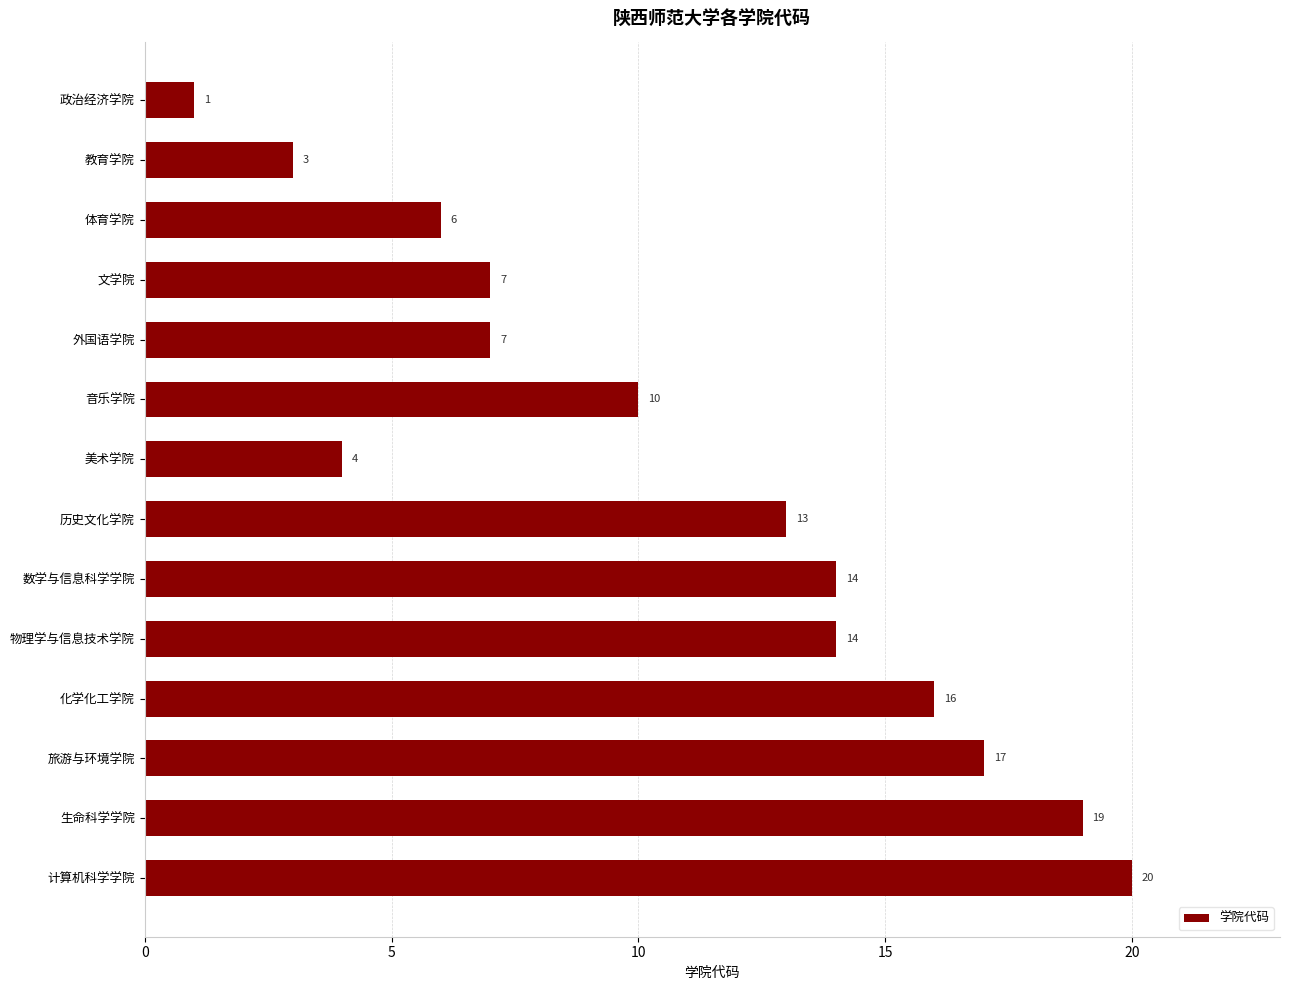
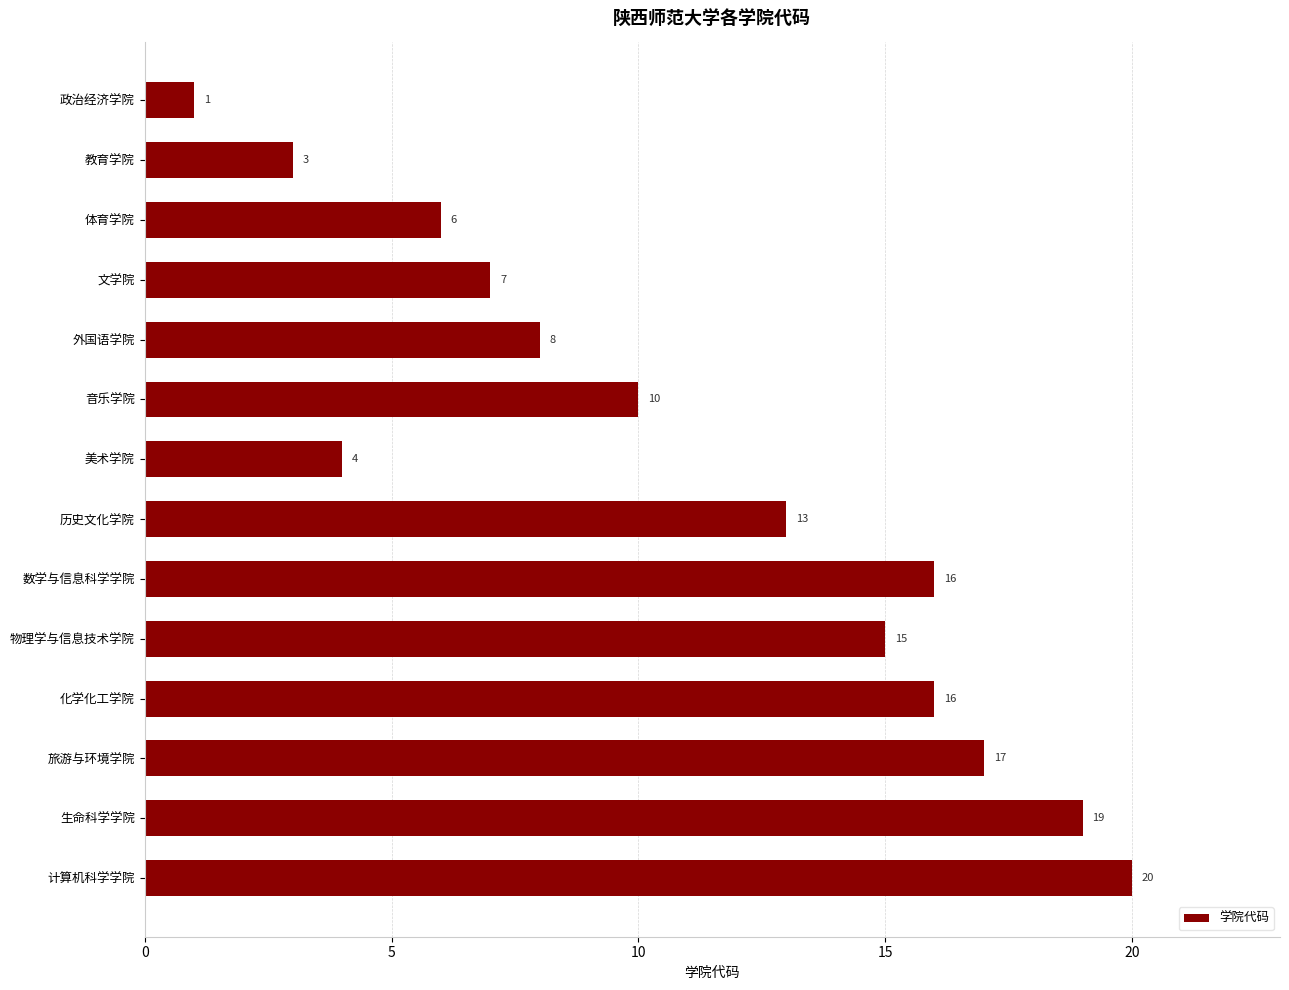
外国语学院: 7 -> 8
数学与信息科学学院: 14 -> 16
物理学与信息技术学院: 14 -> 15
